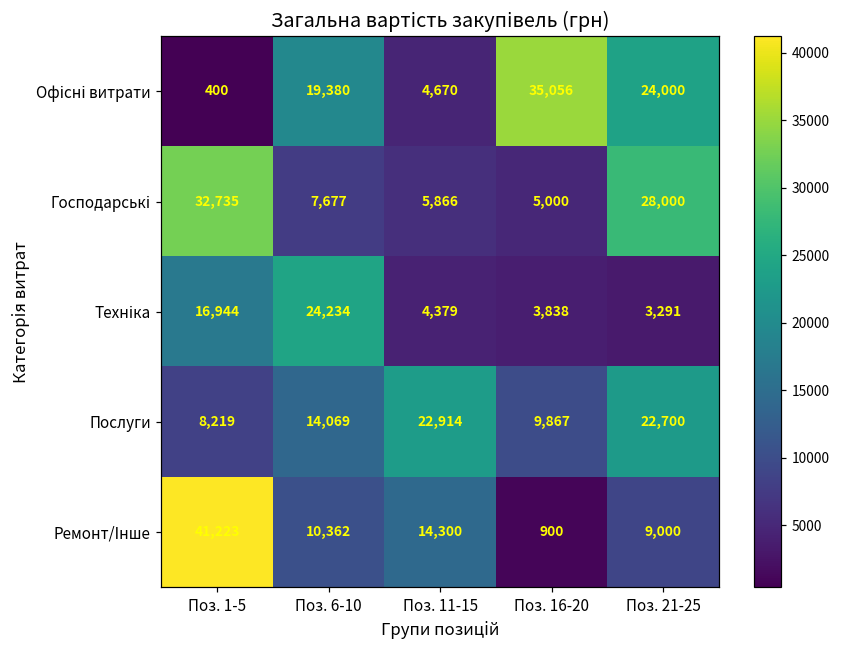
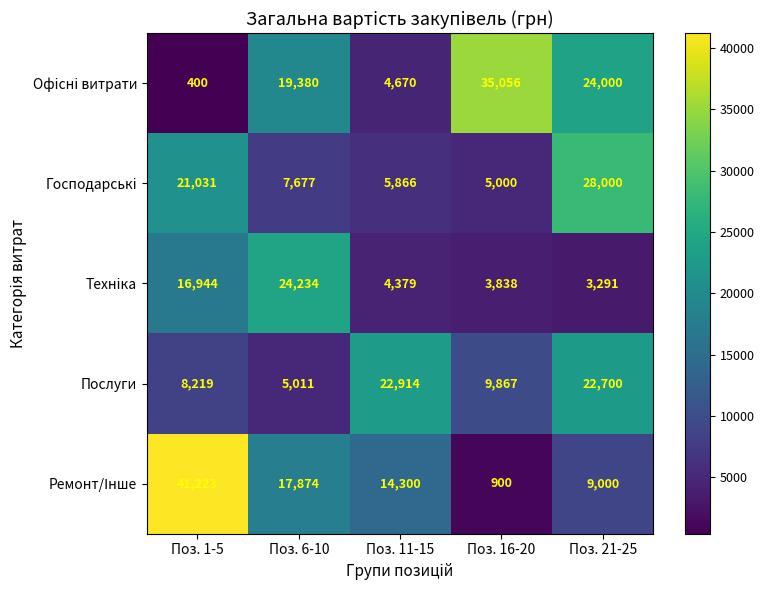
Господарські, Поз. 1-5: 32,735 -> 21,031
Послуги, Поз. 6-10: 14,069 -> 5,011
Ремонт/Інше, Поз. 6-10: 10,362 -> 17,874
